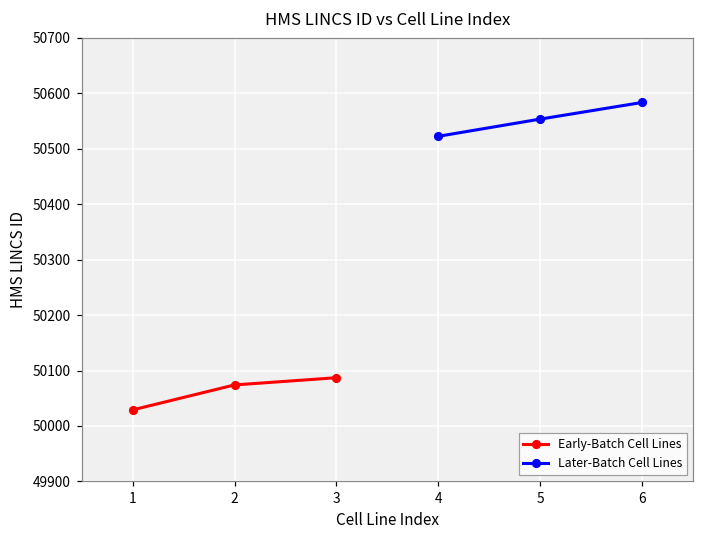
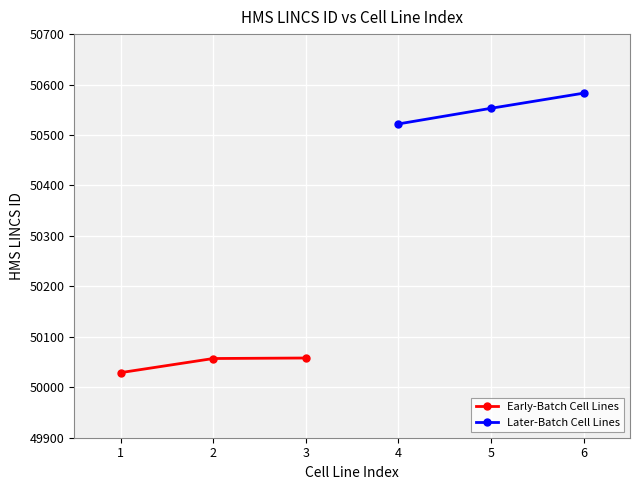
Early-Batch Cell Lines, 2: 50070 -> 50060
Early-Batch Cell Lines, 3: 50090 -> 50060
